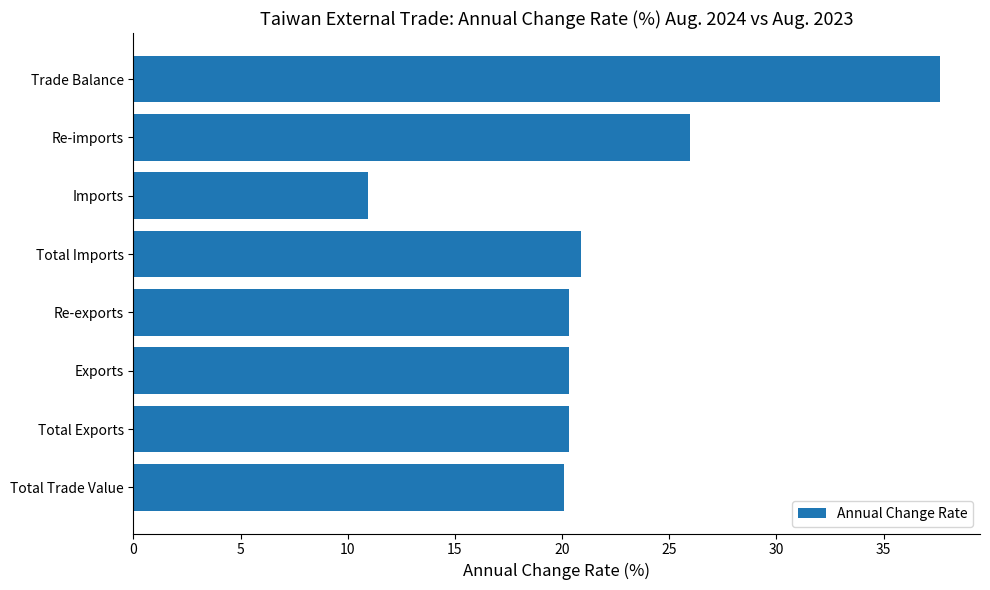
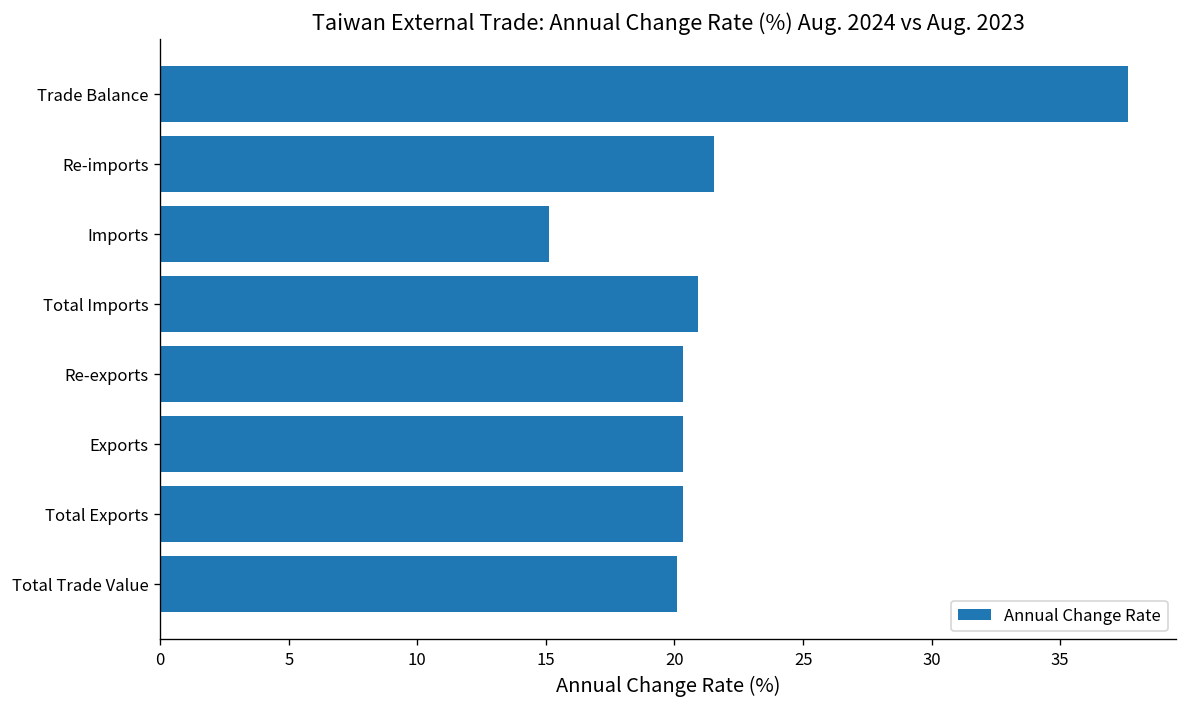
Re-imports: 26.0 -> 21.5
Imports: 10.9 -> 15.1
